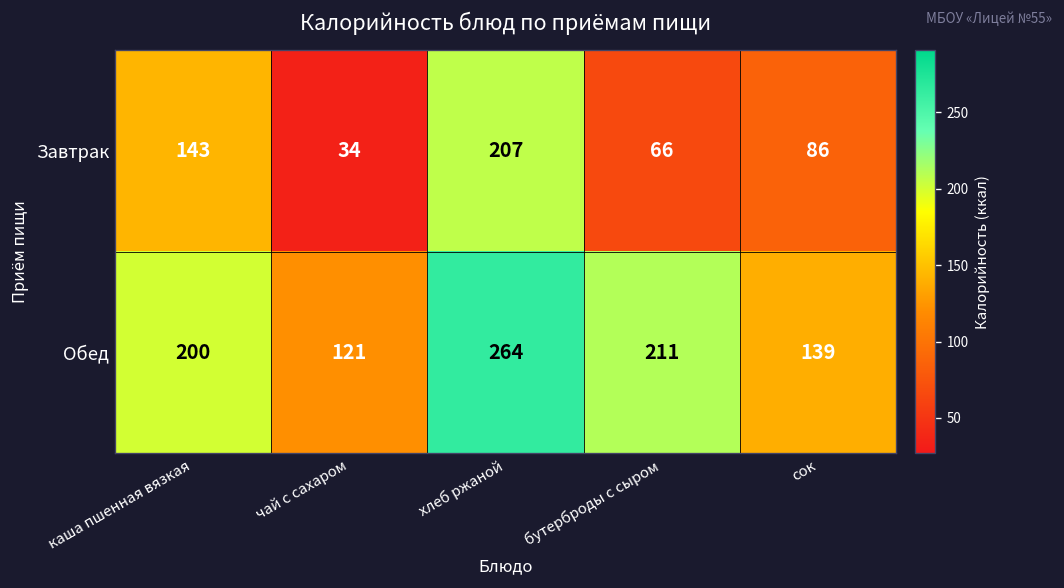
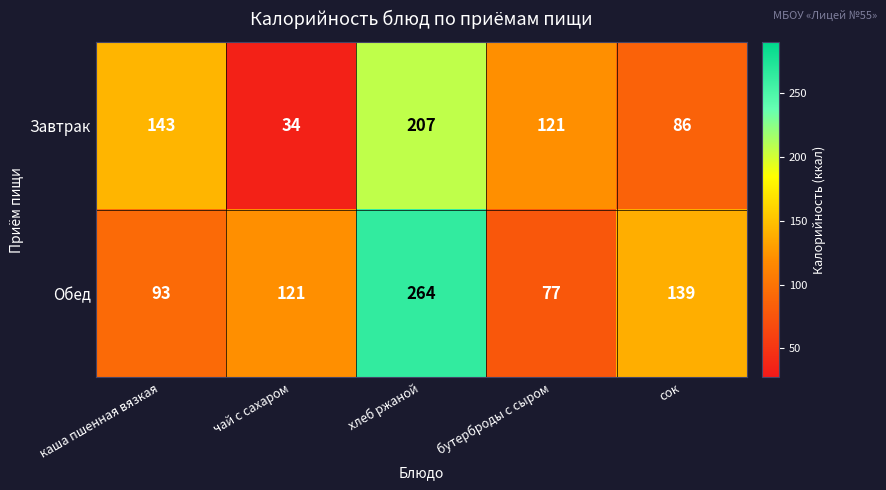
Завтрак, бутерброды с сыром: 66 -> 121
Обед, каша пшенная вязкая: 200 -> 93
Обед, бутерброды с сыром: 211 -> 77
